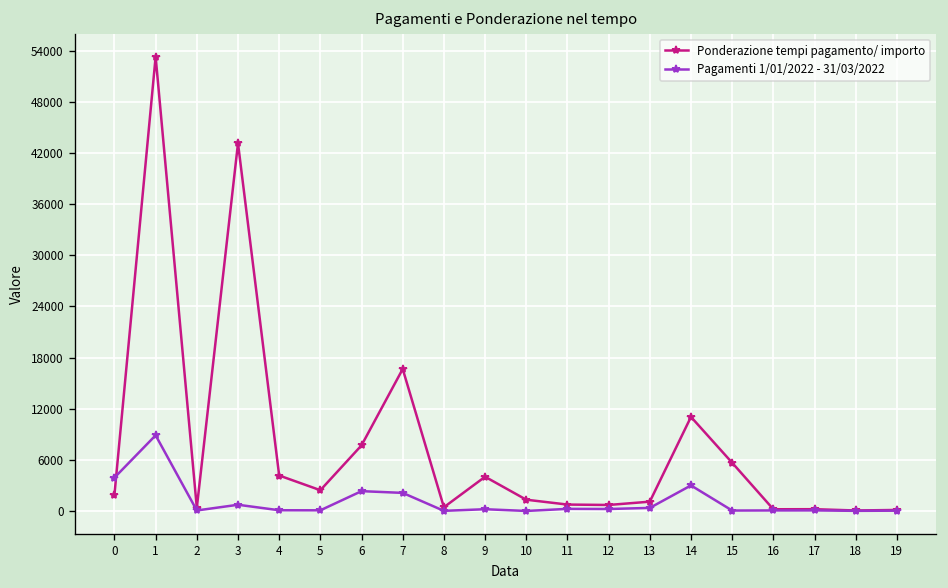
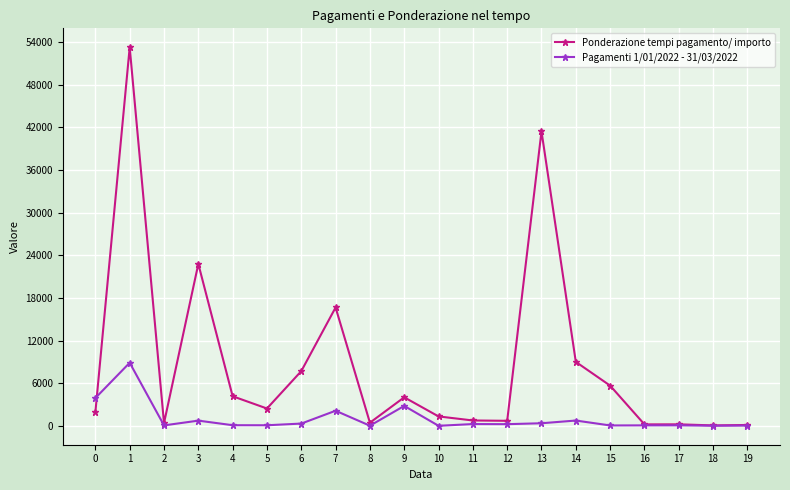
Ponderazione tempi pagamento/ importo, 3: 43000 -> 23000
Pagamenti 1/01/2022 - 31/03/2022, 6: 2000 -> 0
Pagamenti 1/01/2022 - 31/03/2022, 9: 0 -> 3000
Ponderazione tempi pagamento/ importo, 13: 1000 -> 41000
Ponderazione tempi pagamento/ importo, 14: 11000 -> 9000
Pagamenti 1/01/2022 - 31/03/2022, 14: 3000 -> 1000
